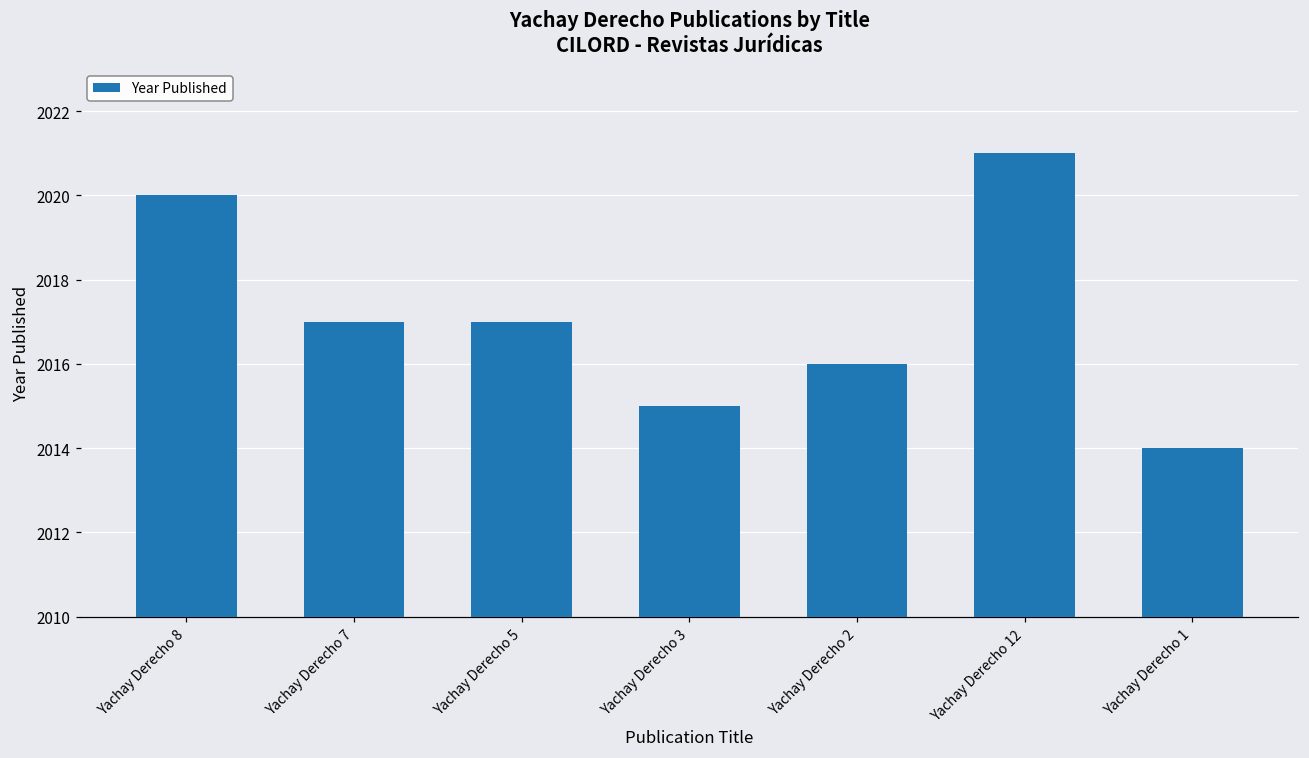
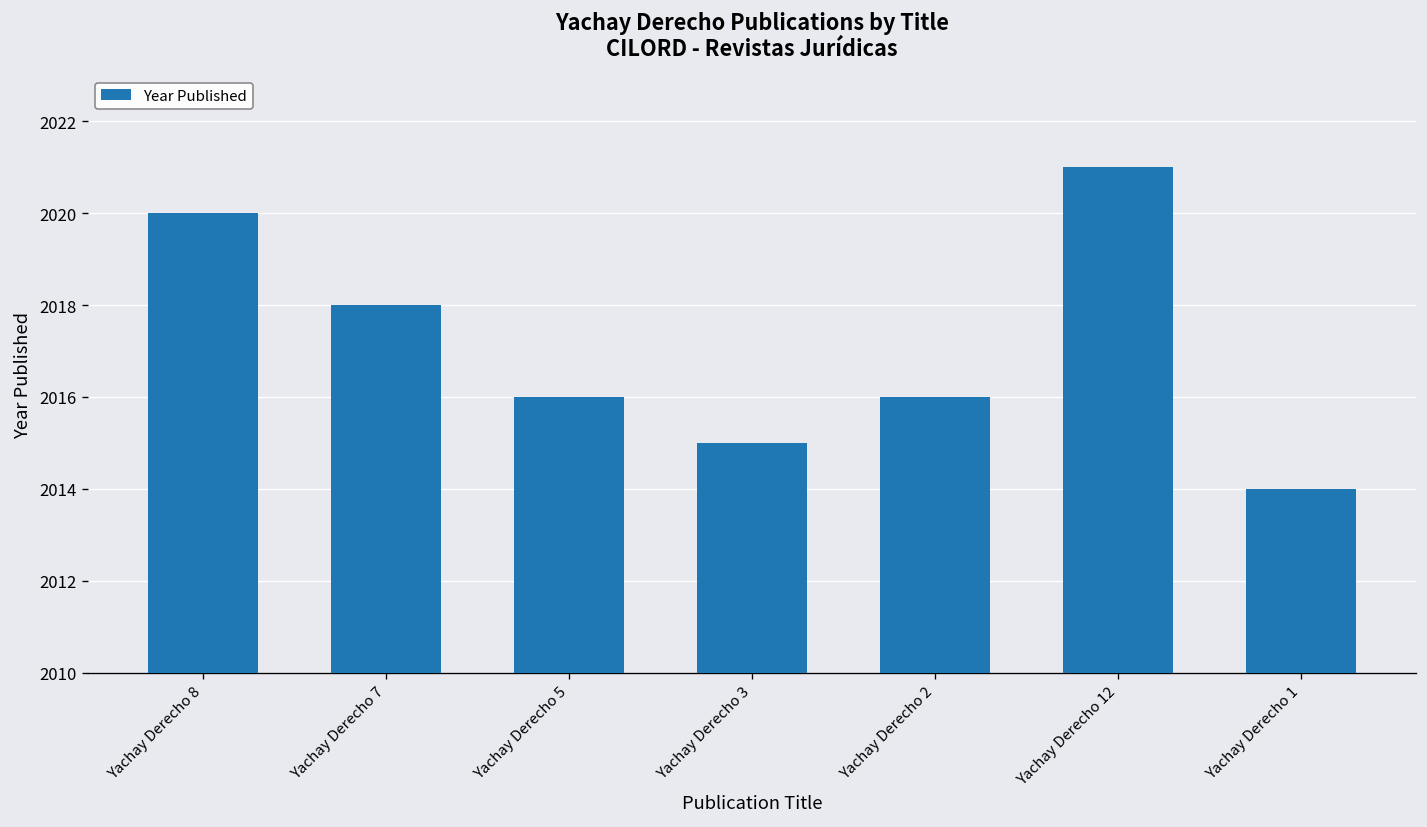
Yachay Derecho 7: 2017 -> 2018
Yachay Derecho 5: 2017 -> 2016
